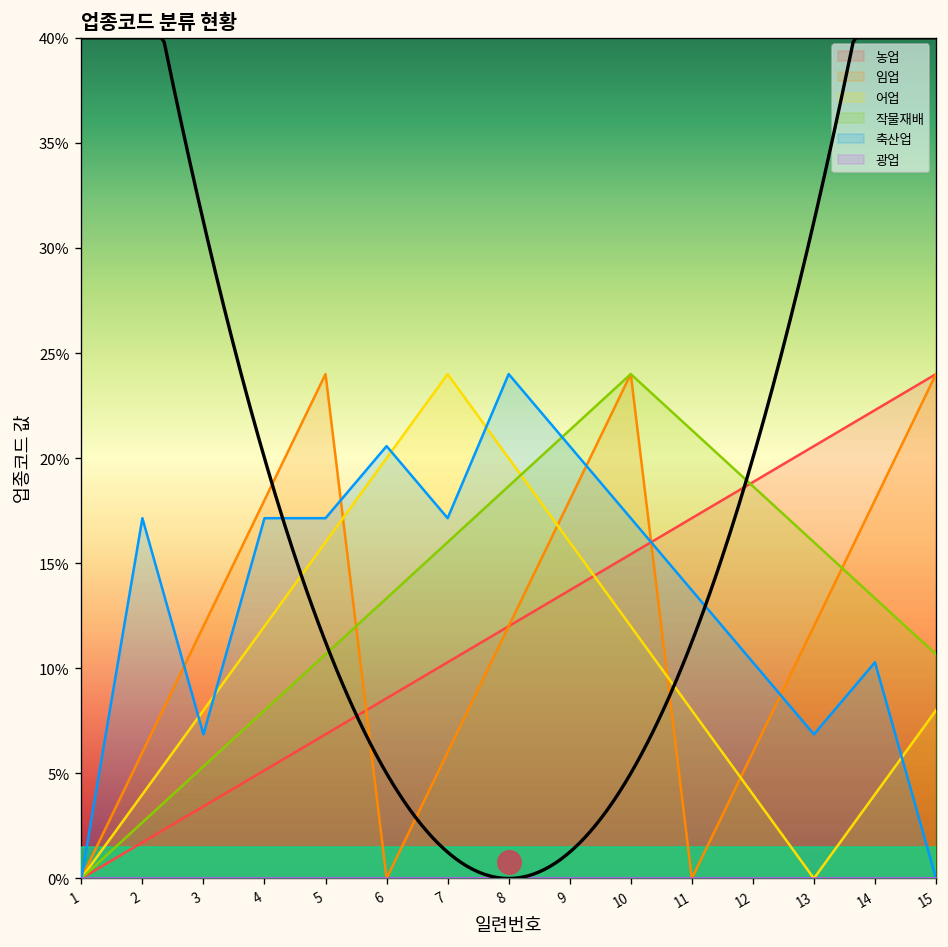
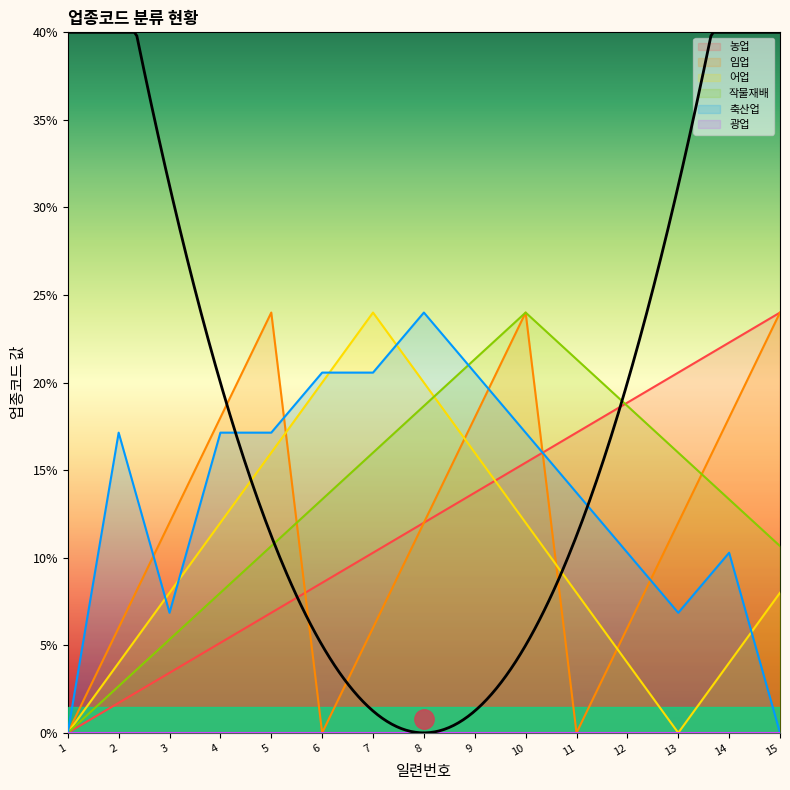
축산업, 7: 17.1% -> 20.6%
